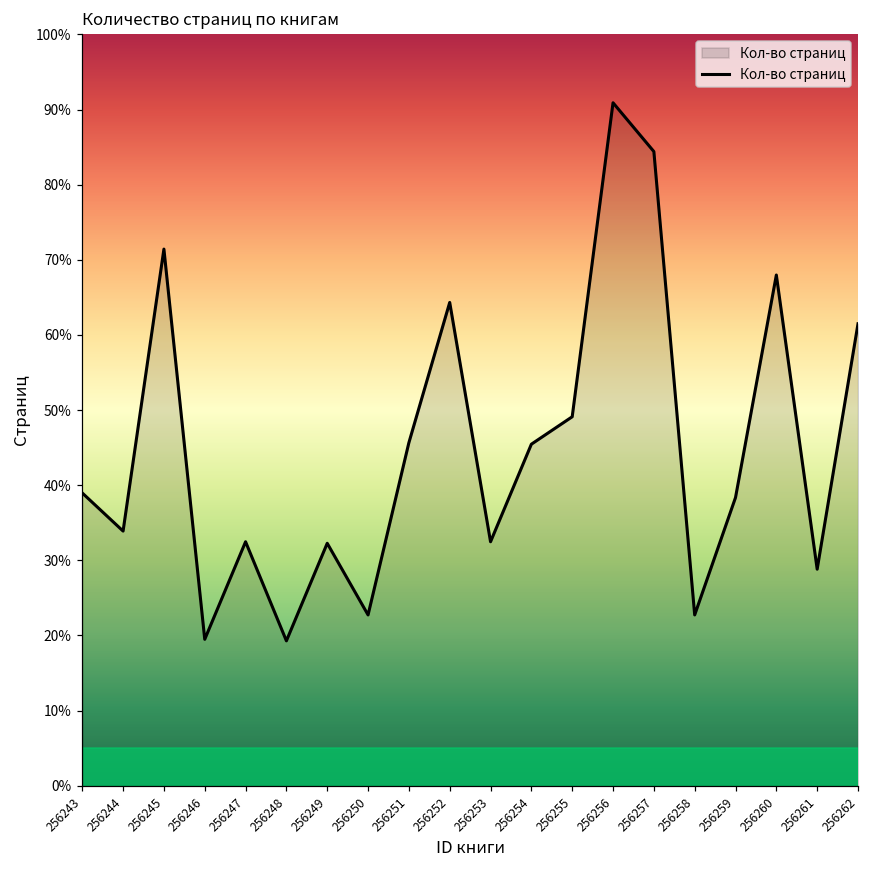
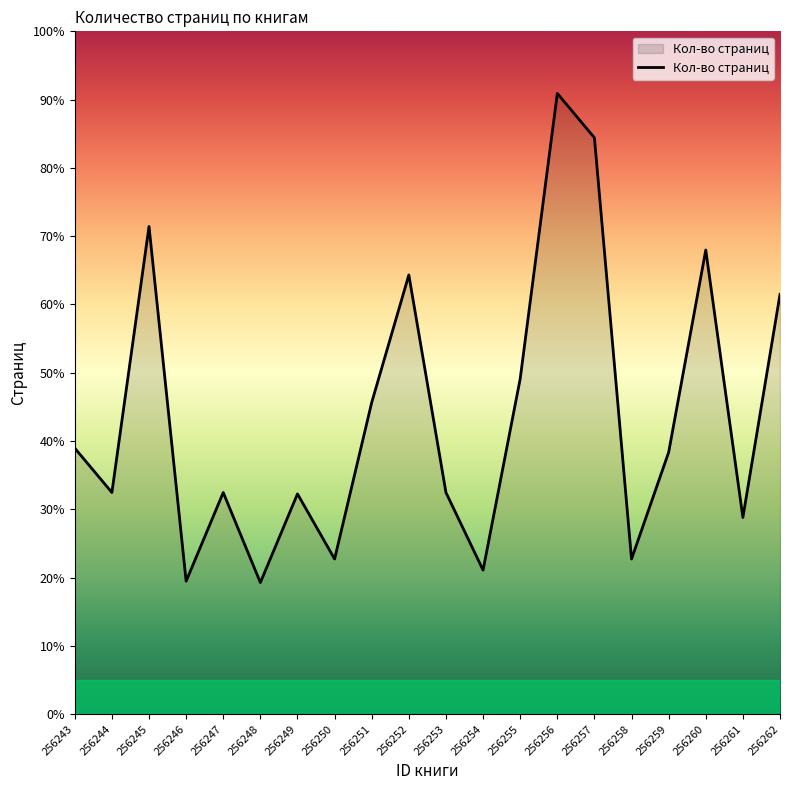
256244: 34% -> 32%
256254: 45% -> 21%
